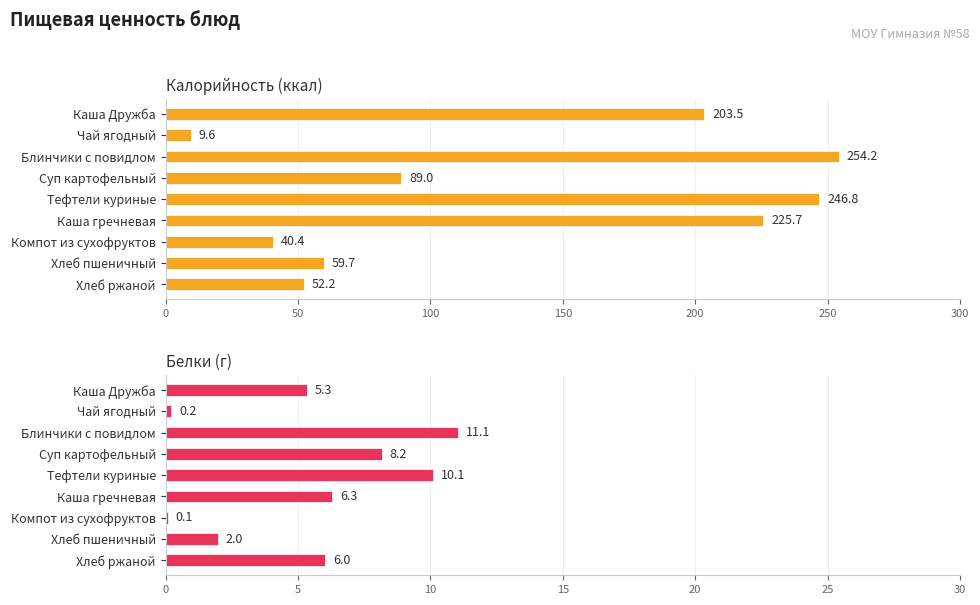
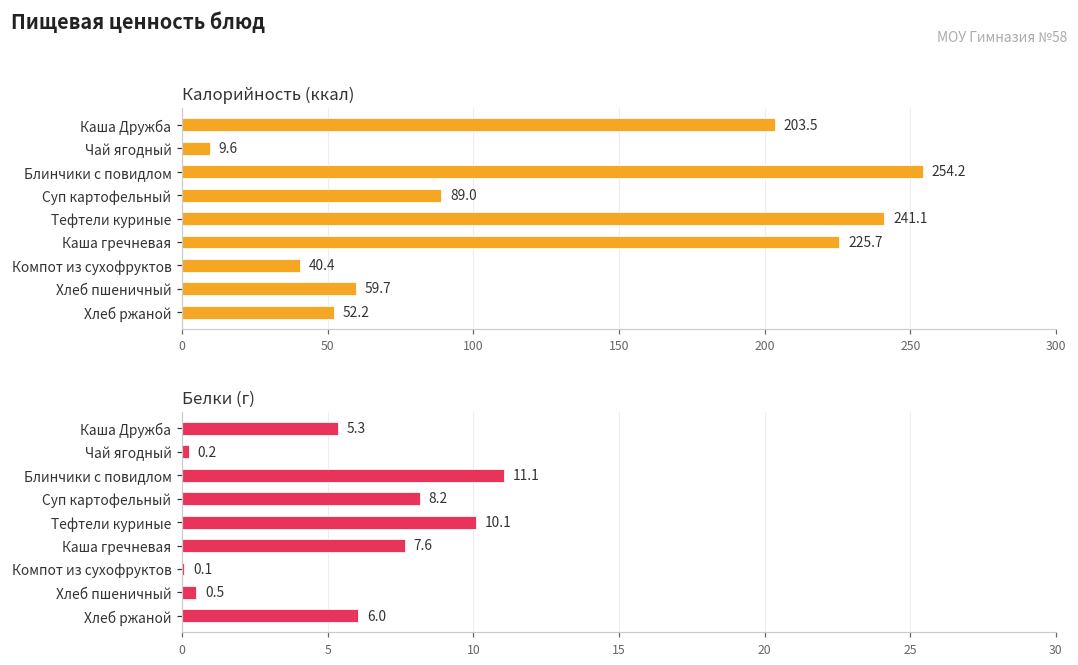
Калорийность (ккал), Тефтели куриные: 246.8 -> 241.1
Белки (г), Каша гречневая: 6.3 -> 7.6
Белки (г), Хлеб пшеничный: 2.0 -> 0.5
